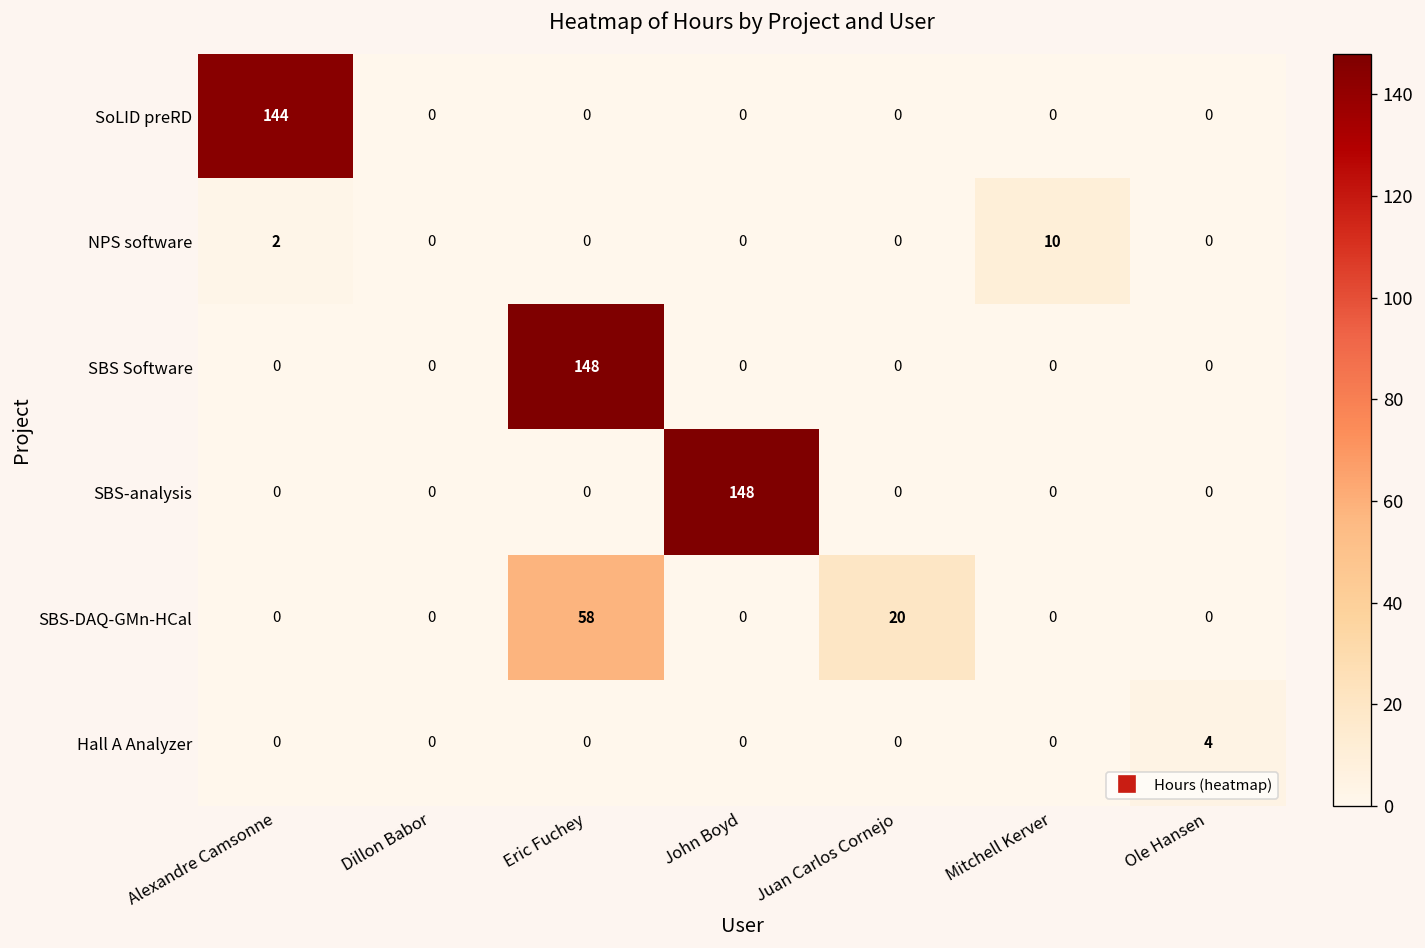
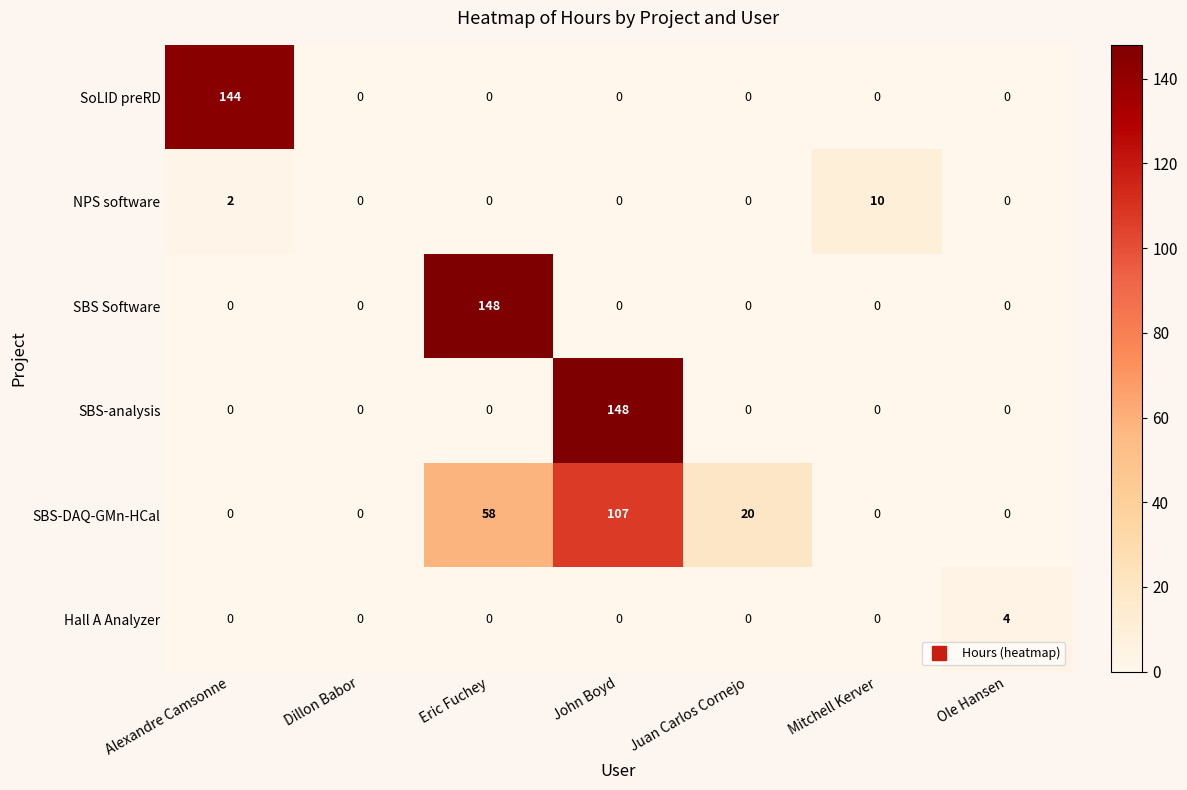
SBS-DAQ-GMn-HCal, John Boyd: 0 -> 107
